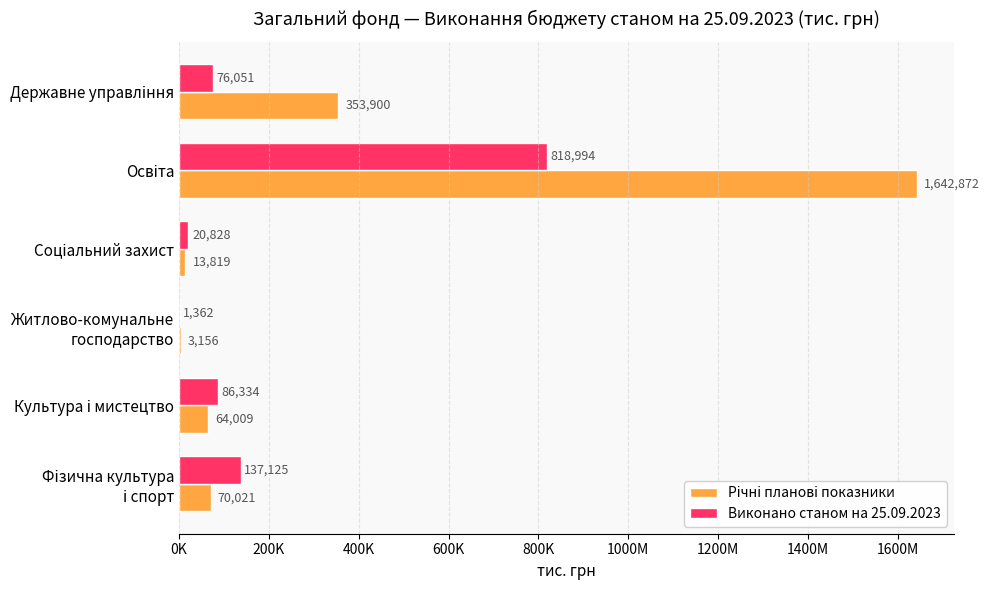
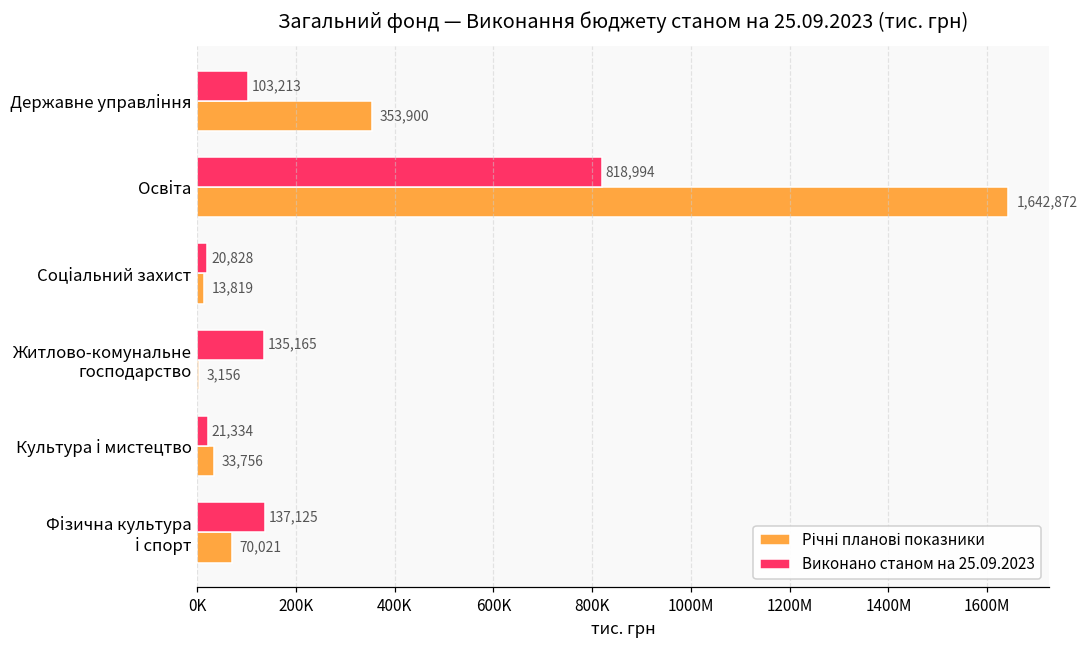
Виконано станом на 25.09.2023, Державне управління: 76,051 -> 103,213
Виконано станом на 25.09.2023, Житлово-комунальне господарство: 1,362 -> 135,165
Виконано станом на 25.09.2023, Культура і мистецтво: 86,334 -> 21,334
Річні планові показники, Культура і мистецтво: 64,009 -> 33,756
